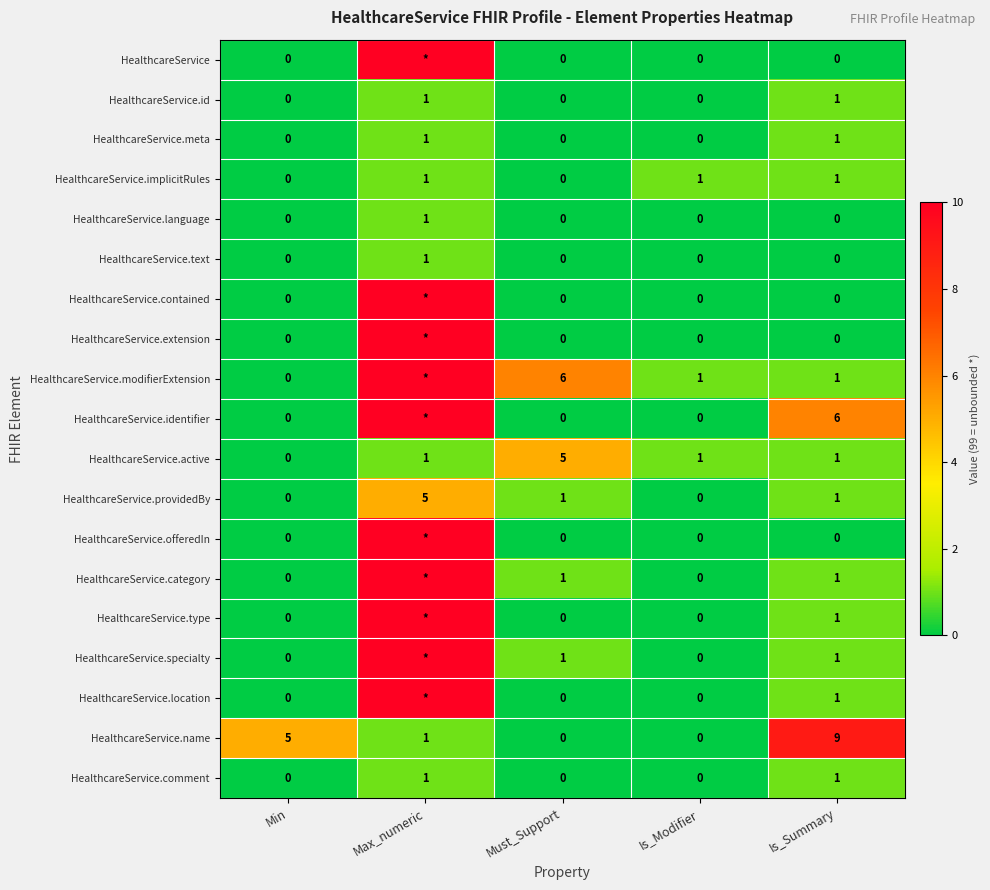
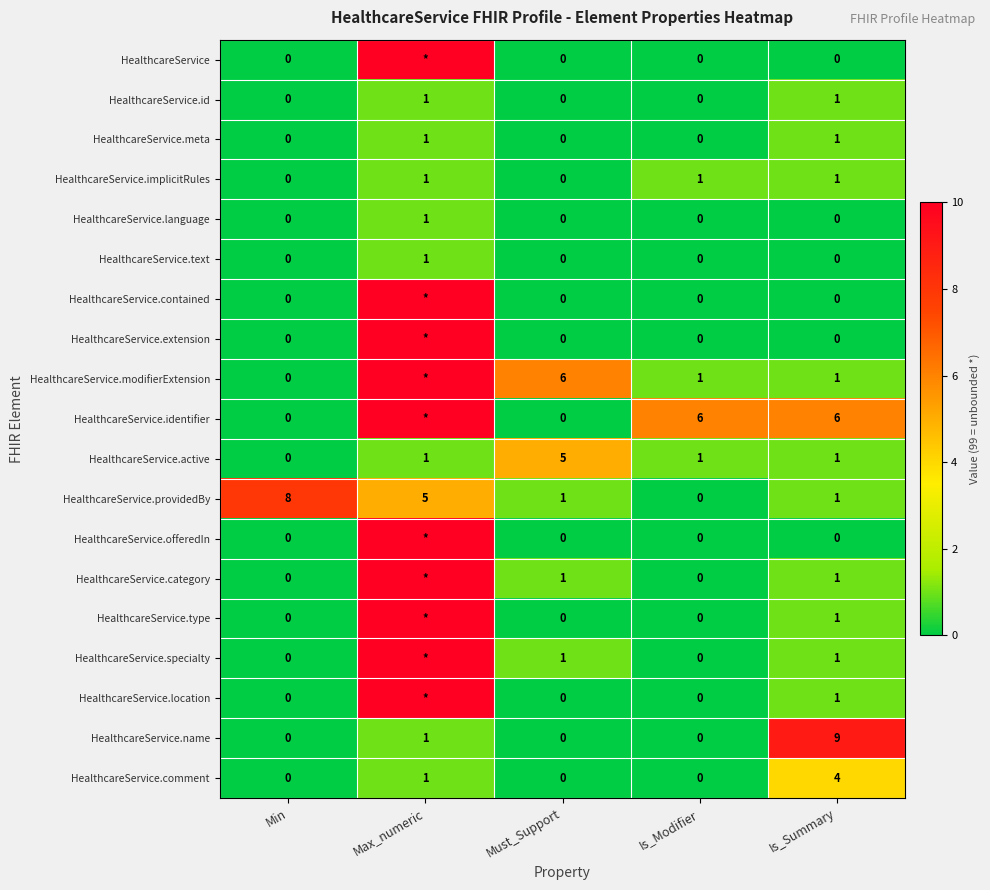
HealthcareService.identifier, Is_Modifier: 0 -> 6
HealthcareService.providedBy, Min: 0 -> 8
HealthcareService.name, Min: 5 -> 0
HealthcareService.comment, Is_Summary: 1 -> 4
